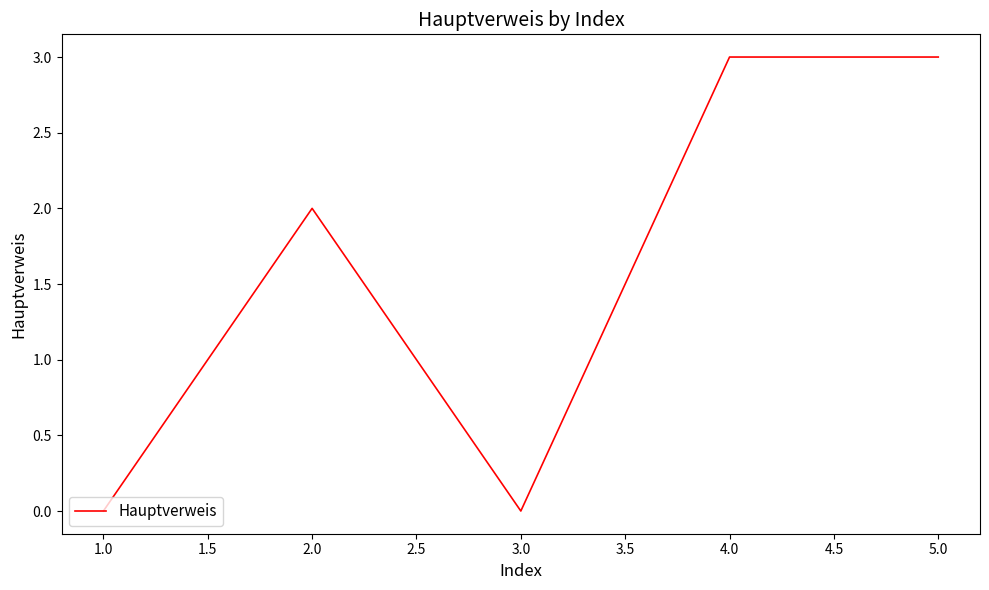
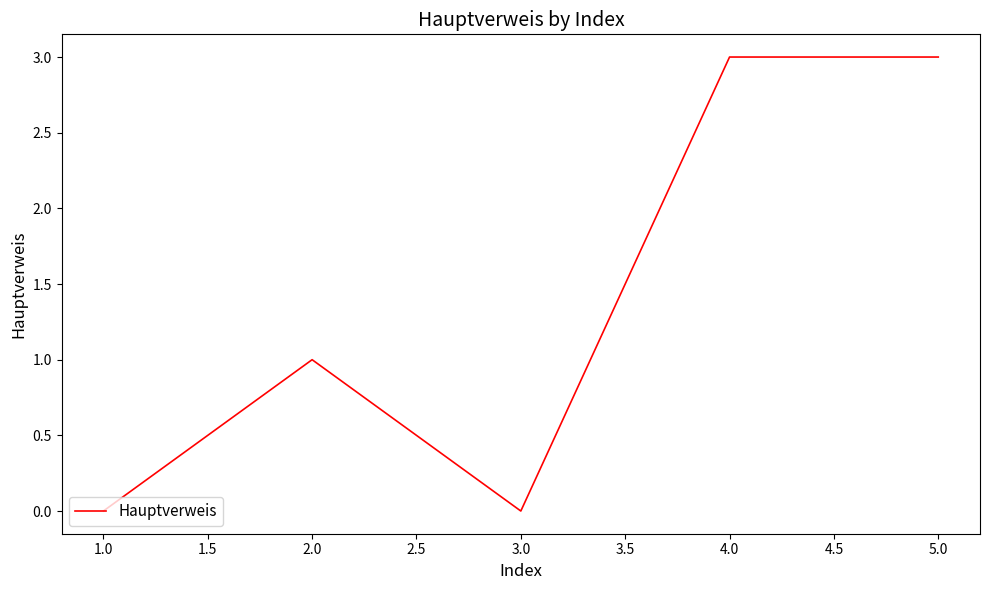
2.0: 2 -> 1
